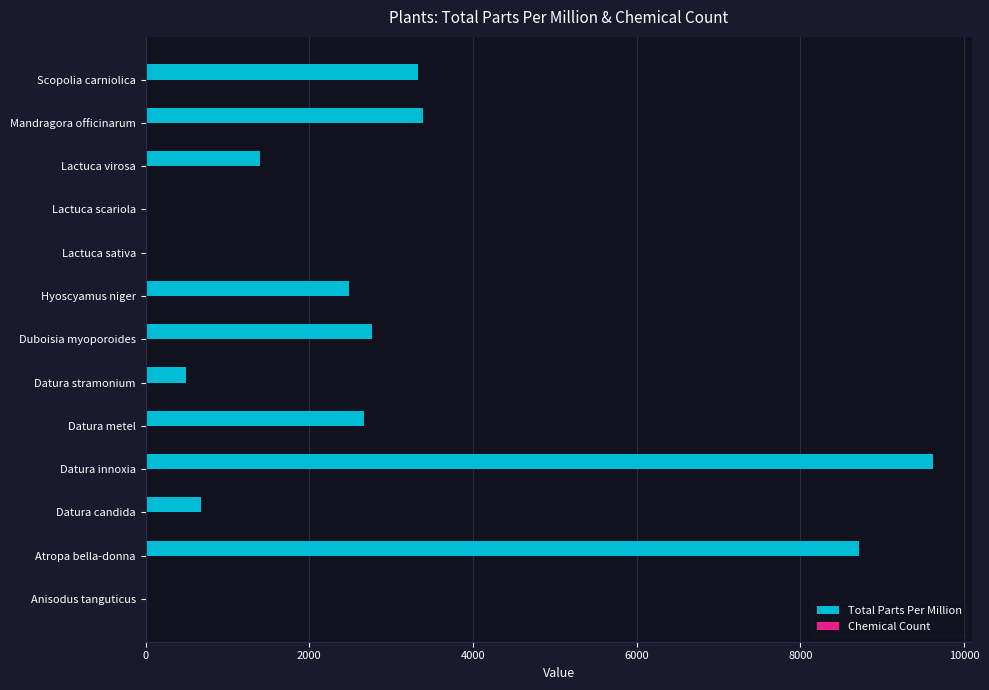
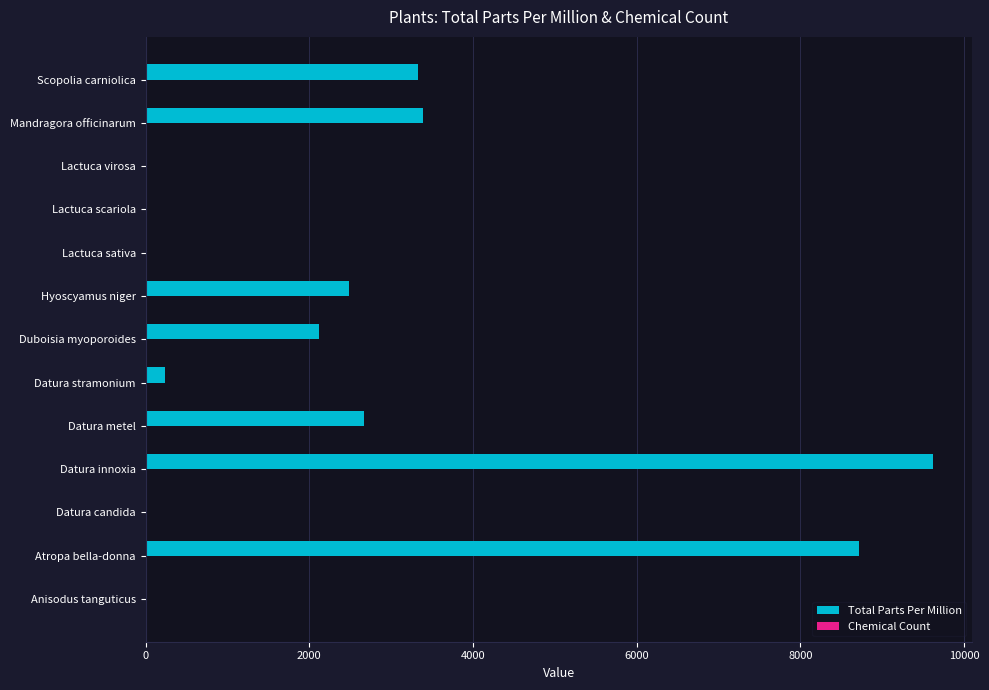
Total Parts Per Million, Lactuca virosa: 1400 -> 0
Total Parts Per Million, Duboisia myoporoides: 2800 -> 2100
Total Parts Per Million, Datura stramonium: 500 -> 200
Total Parts Per Million, Datura candida: 700 -> 0
